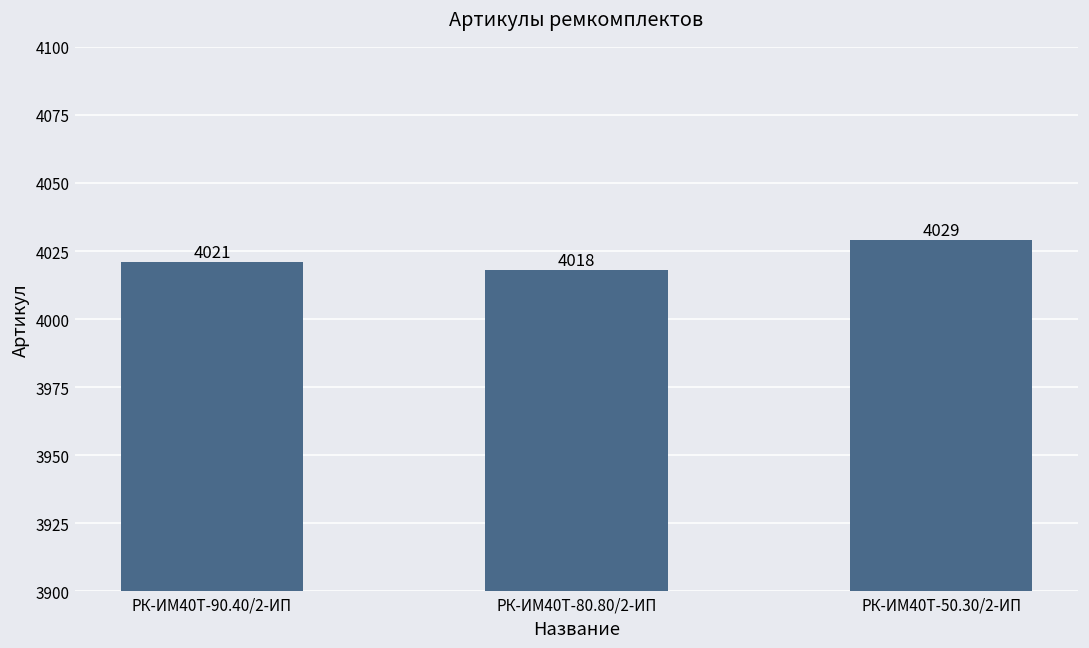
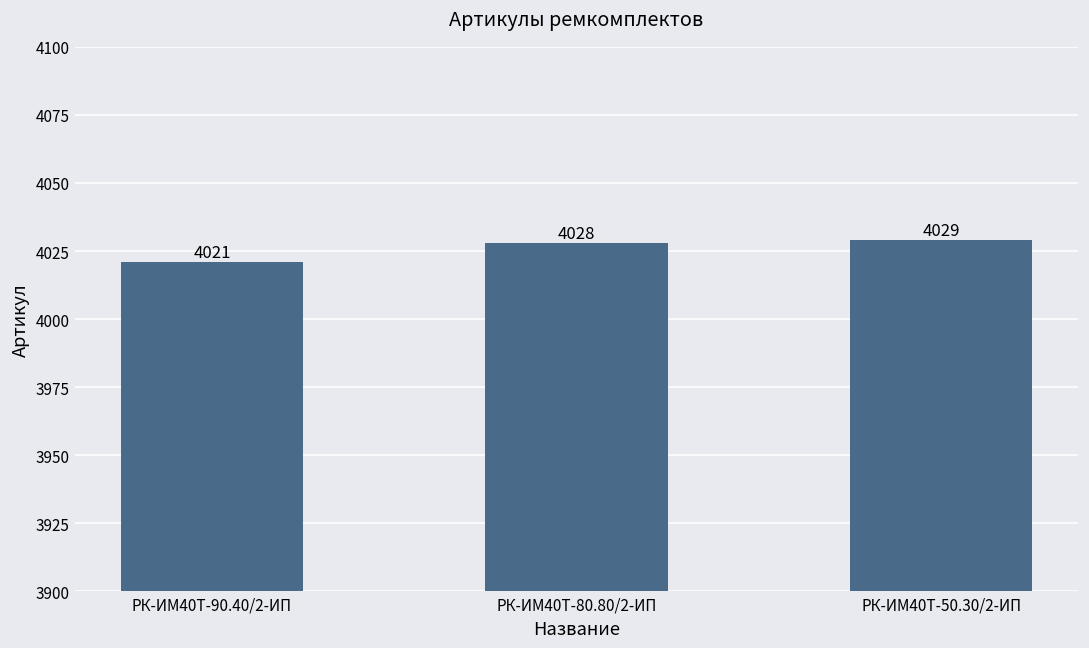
РК-ИМ40T-80.80/2-ИП: 4018 -> 4028
